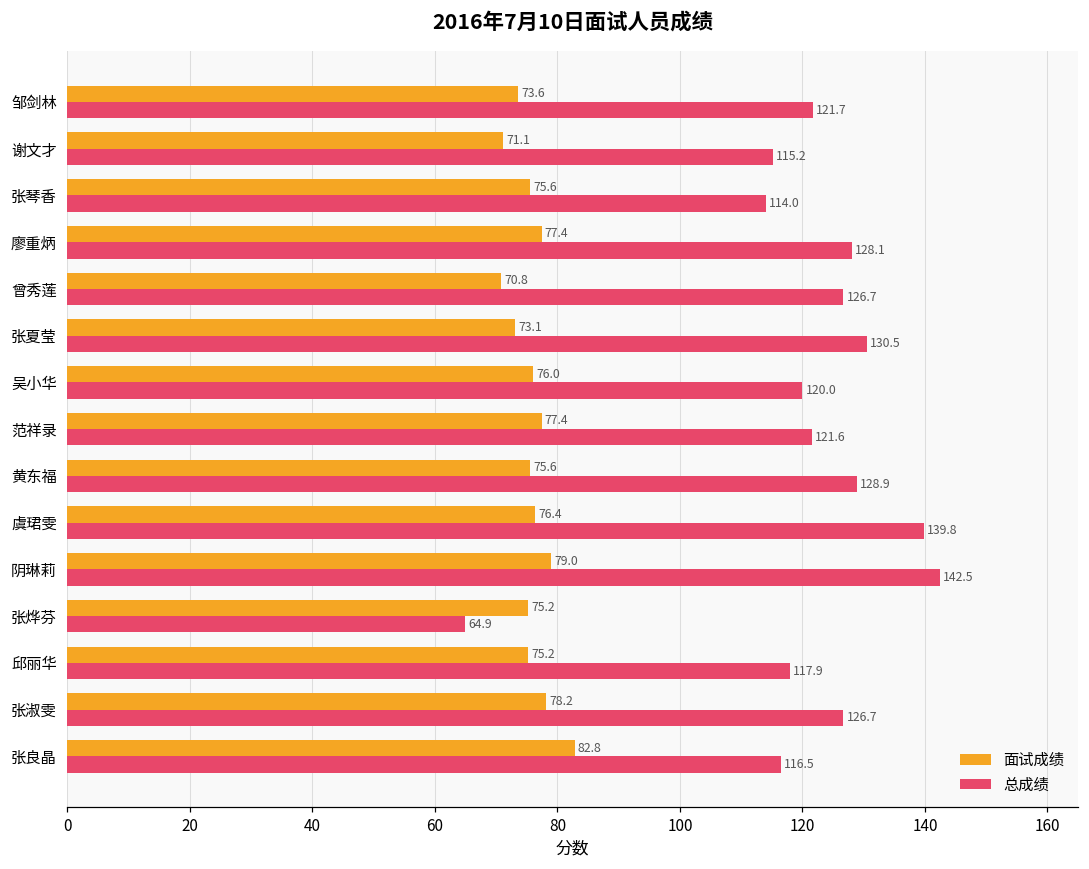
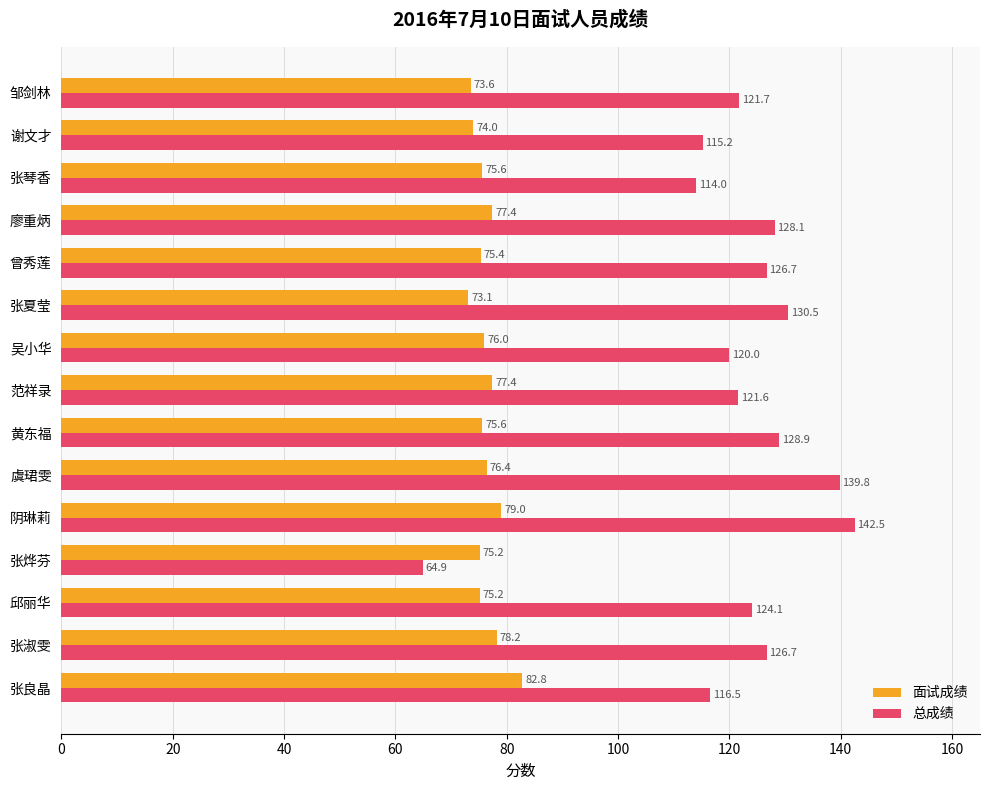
面试成绩, 谢文才: 71.1 -> 74.0
面试成绩, 曾秀莲: 70.8 -> 75.4
总成绩, 邱丽华: 117.9 -> 124.1
